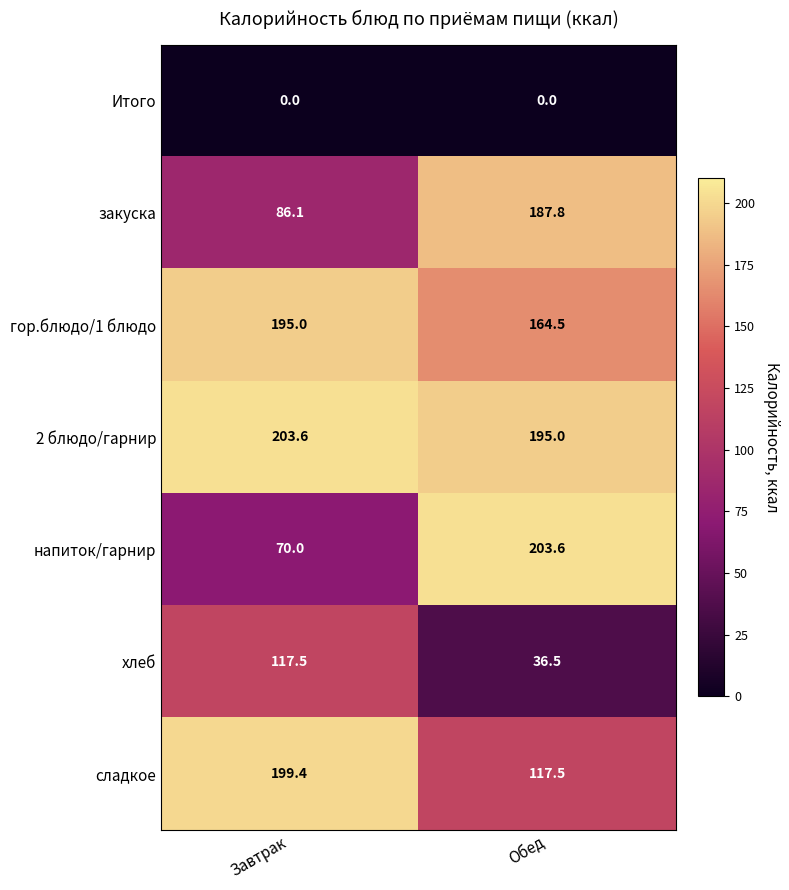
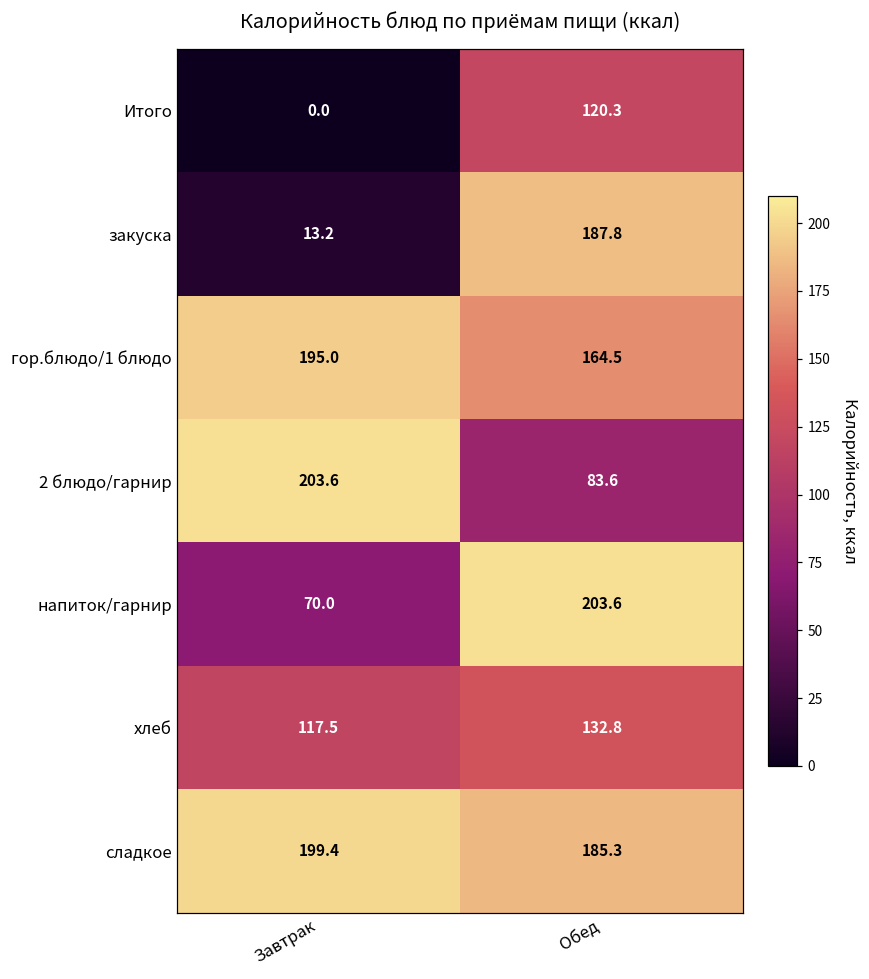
Итого, Обед: 0.0 -> 120.3
закуска, Завтрак: 86.1 -> 13.2
2 блюдо/гарнир, Обед: 195.0 -> 83.6
хлеб, Обед: 36.5 -> 132.8
сладкое, Обед: 117.5 -> 185.3
